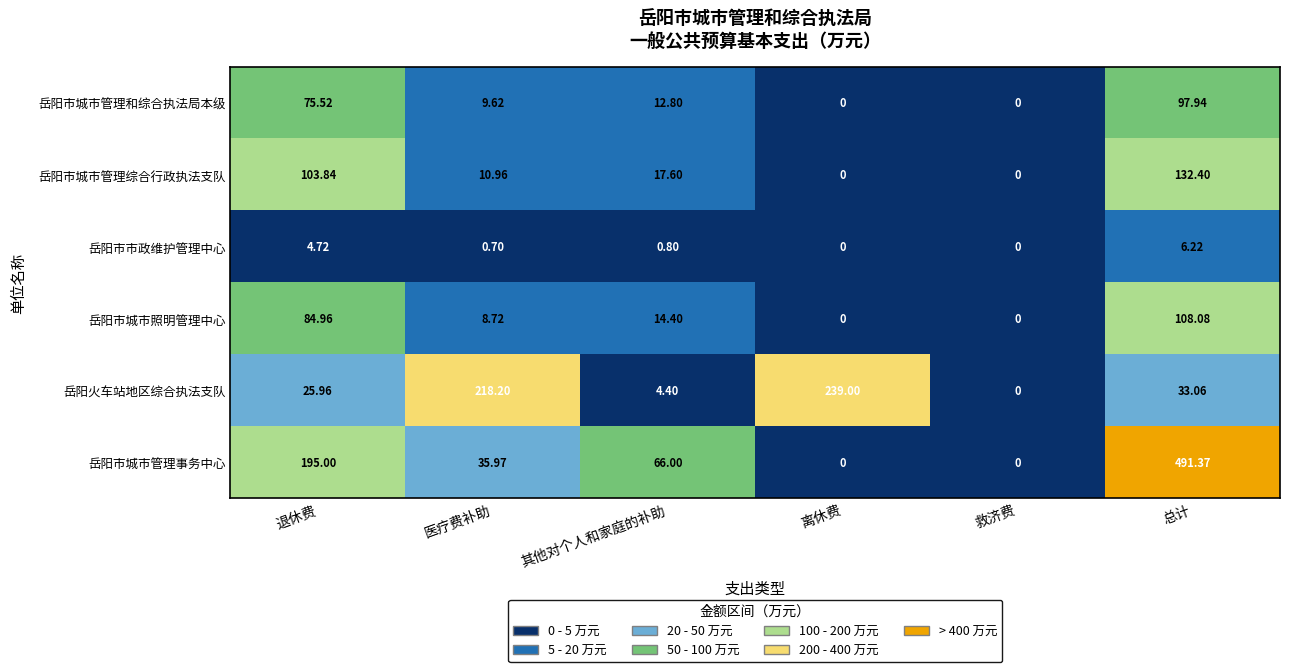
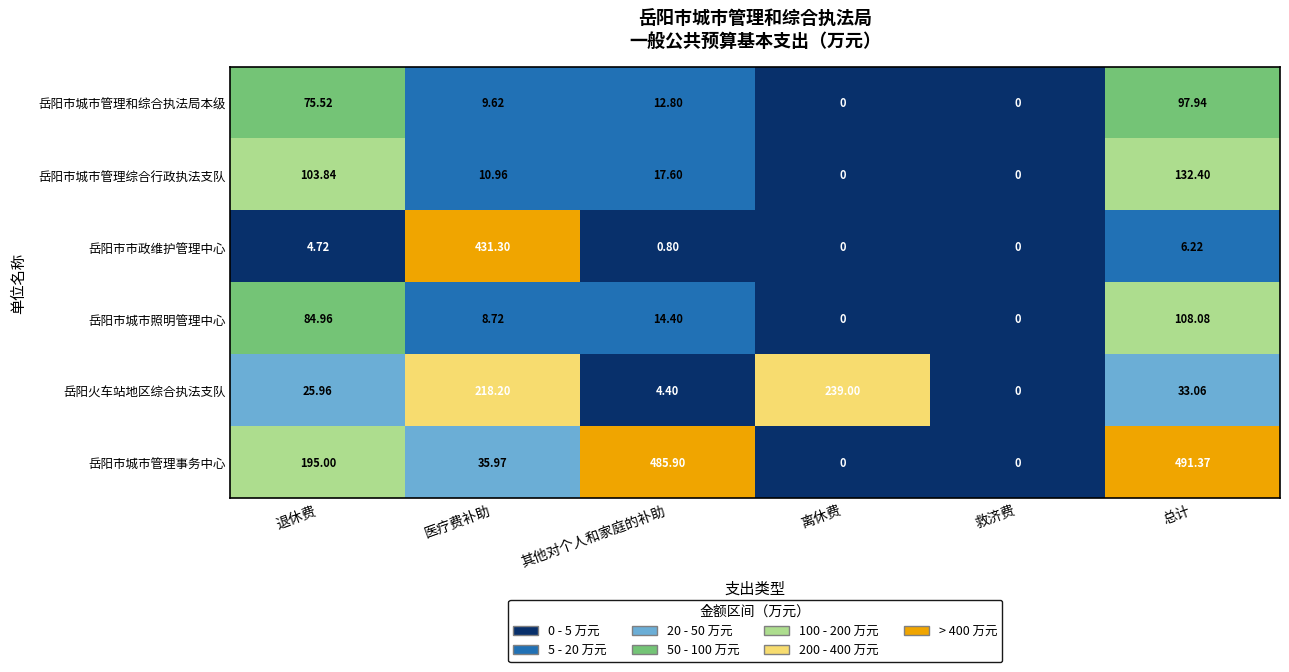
岳阳市市政维护管理中心, 医疗费补助: 0.70 -> 431.30
岳阳市城市管理事务中心, 其他对个人和家庭的补助: 66.00 -> 485.90
